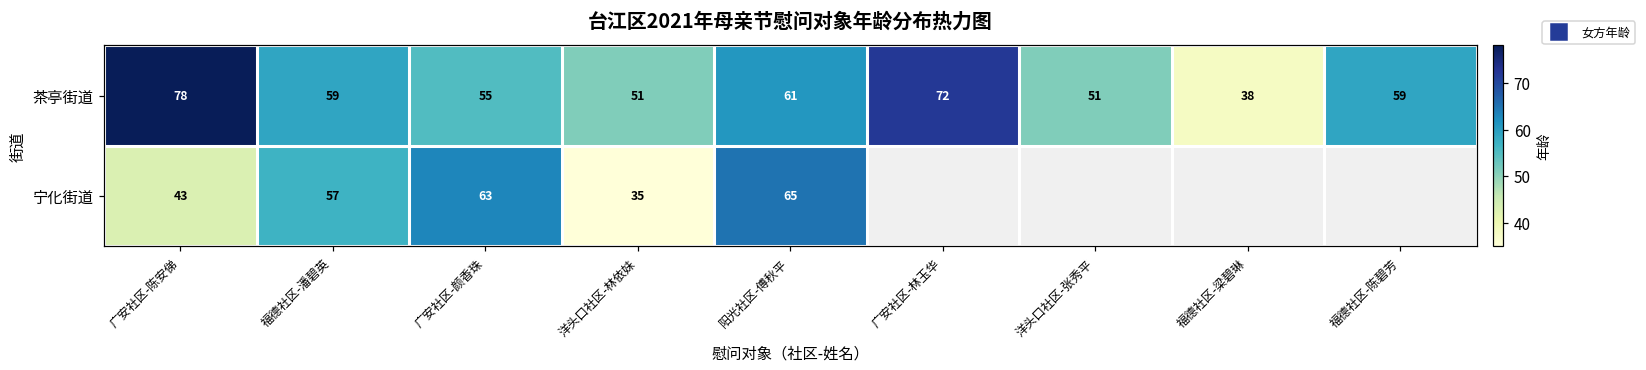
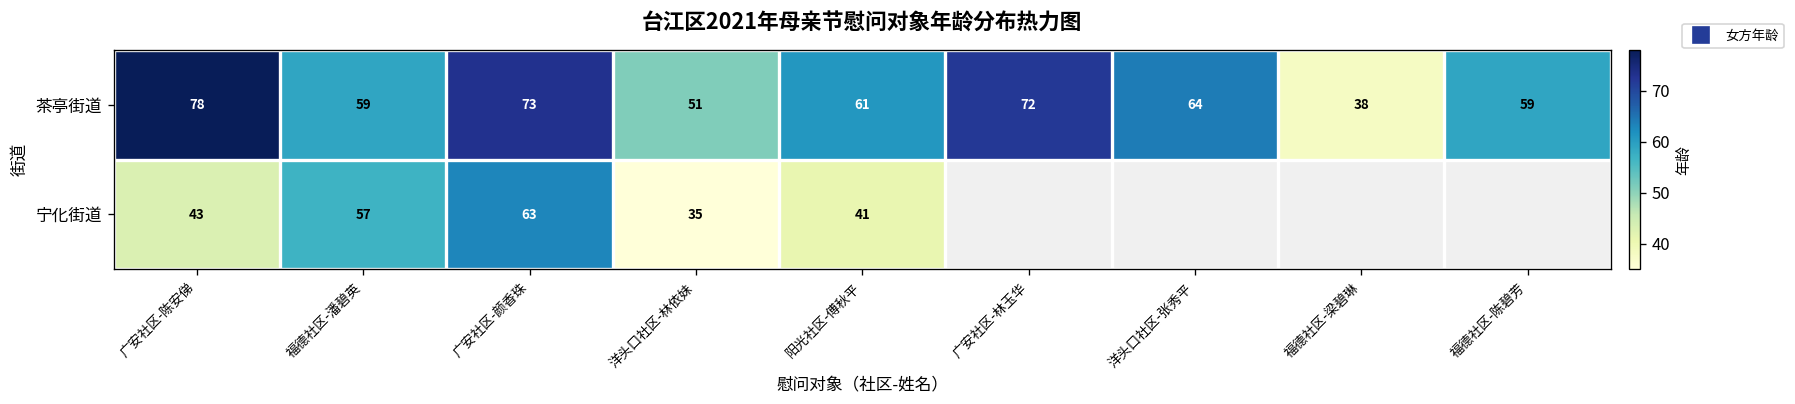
茶亭街道, 广安社区-颜香珠: 55 -> 73
茶亭街道, 洋头口社区-张秀平: 51 -> 64
宁化街道, 阳光社区-傅秋平: 65 -> 41
